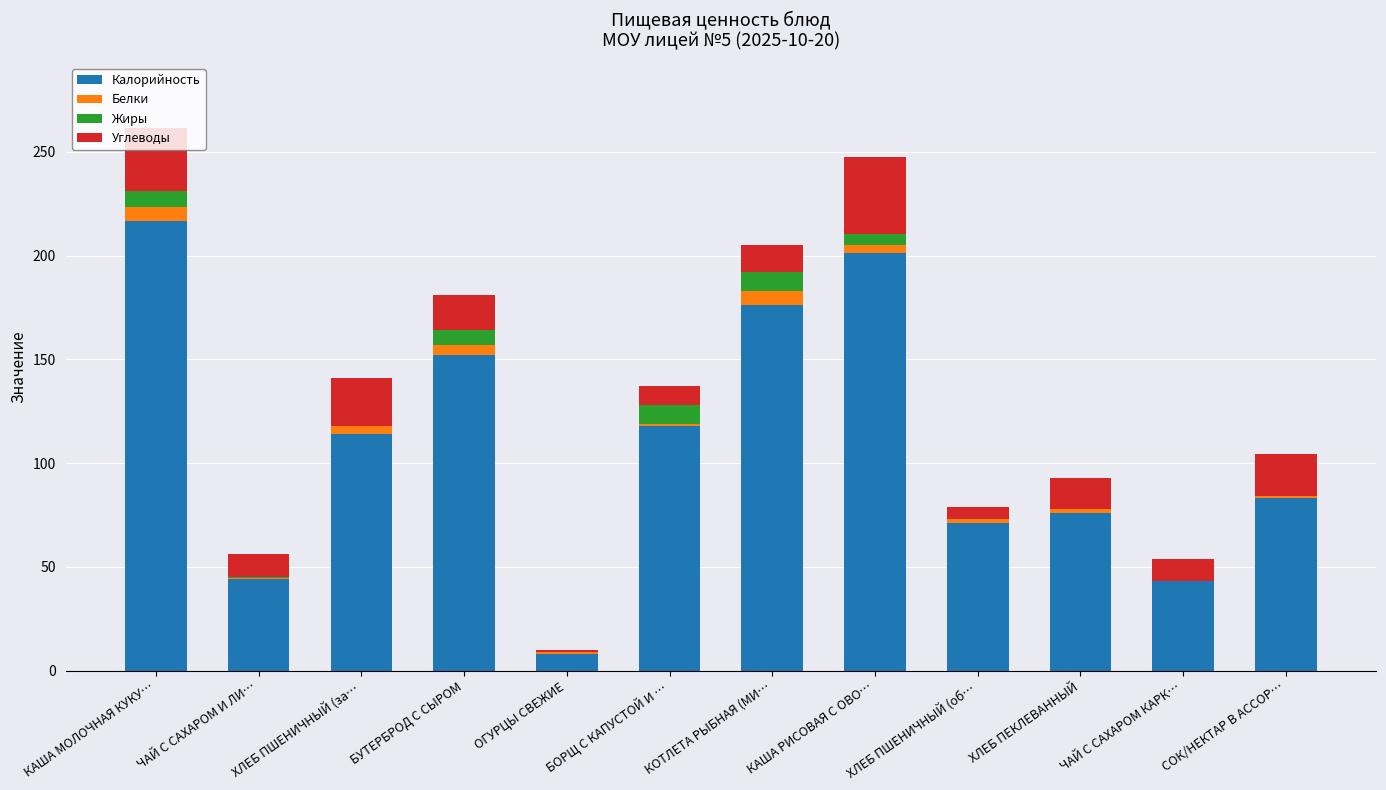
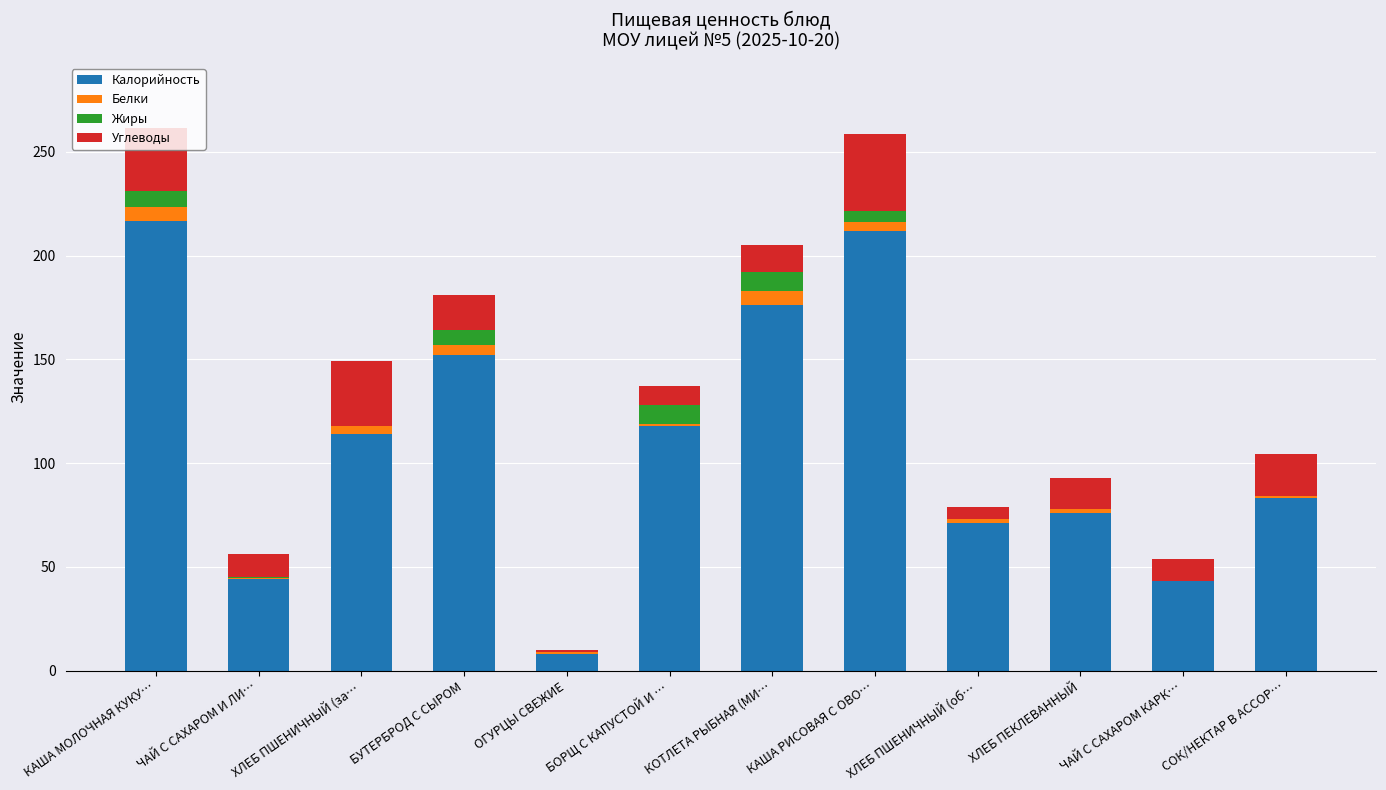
Углеводы, ХЛЕБ ПШЕНИЧНЫЙ (за…: 23 -> 31
Калорийность, КАША РИСОВАЯ С ОВО…: 201 -> 212
